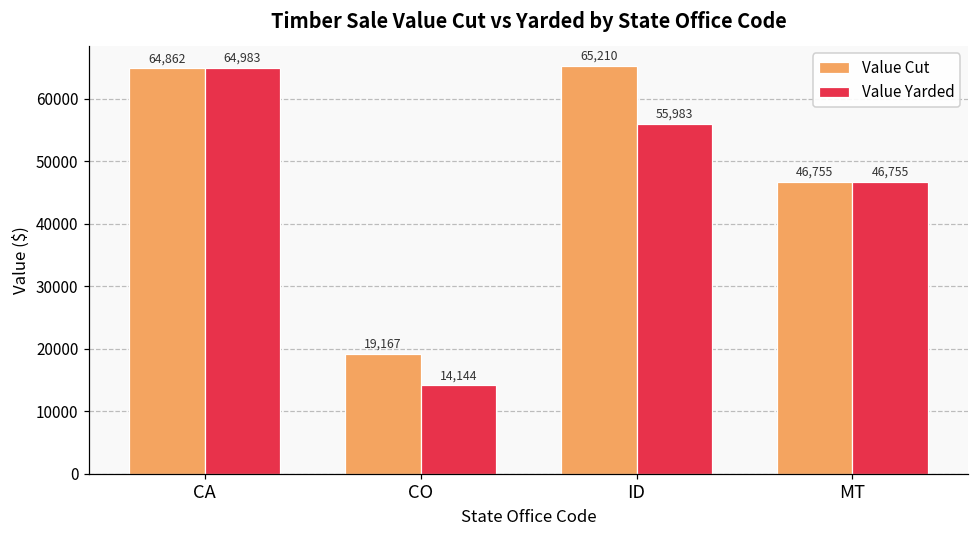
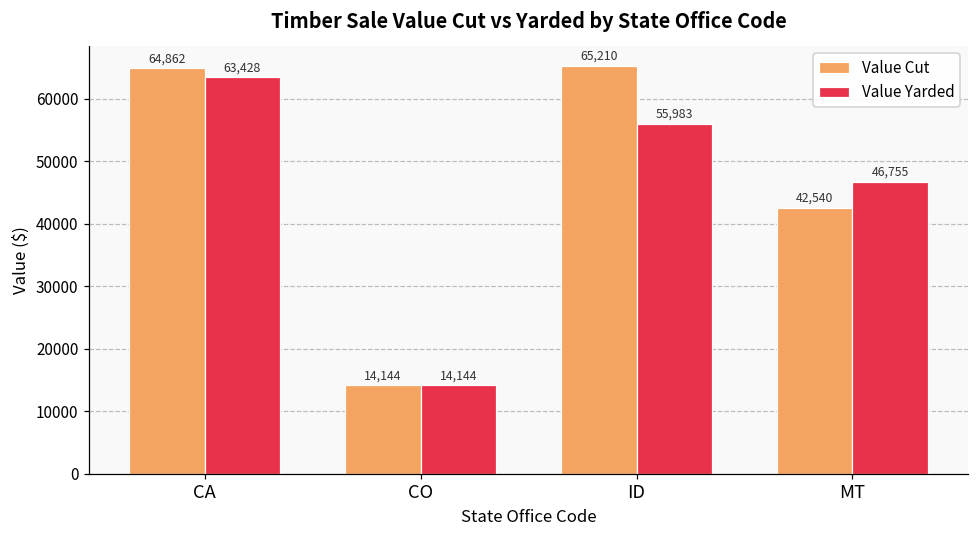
Value Yarded, CA: 64,983 -> 63,428
Value Cut, CO: 19,167 -> 14,144
Value Cut, MT: 46,755 -> 42,540
